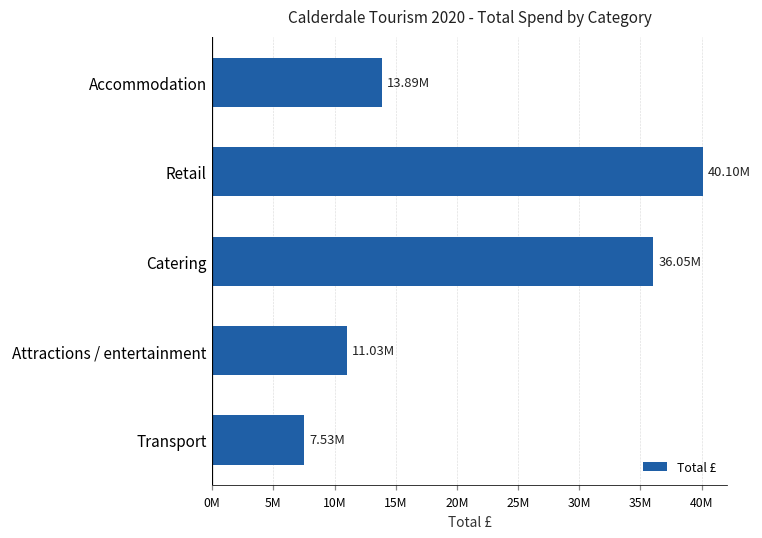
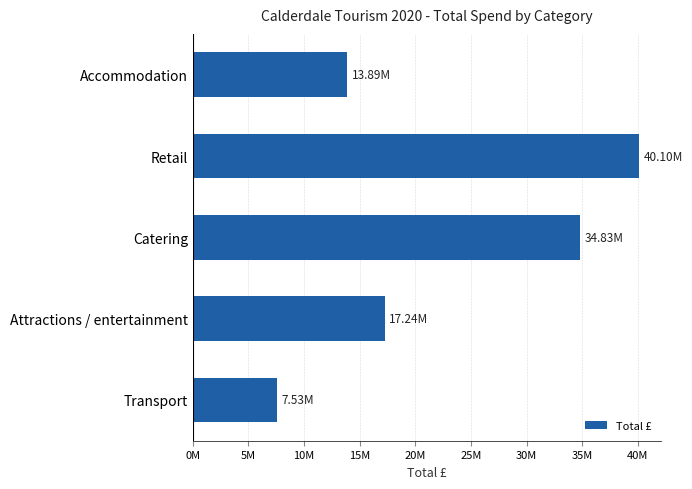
Catering: 36.05M -> 34.83M
Attractions / entertainment: 11.03M -> 17.24M
